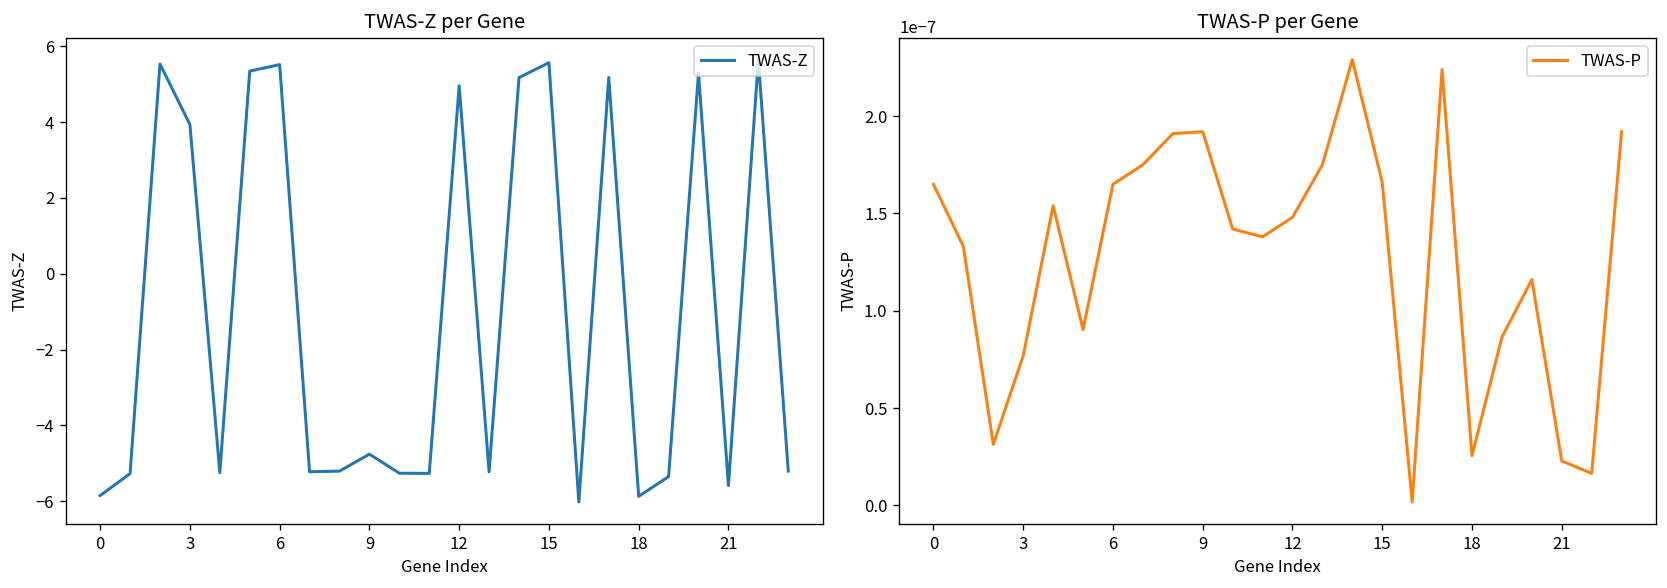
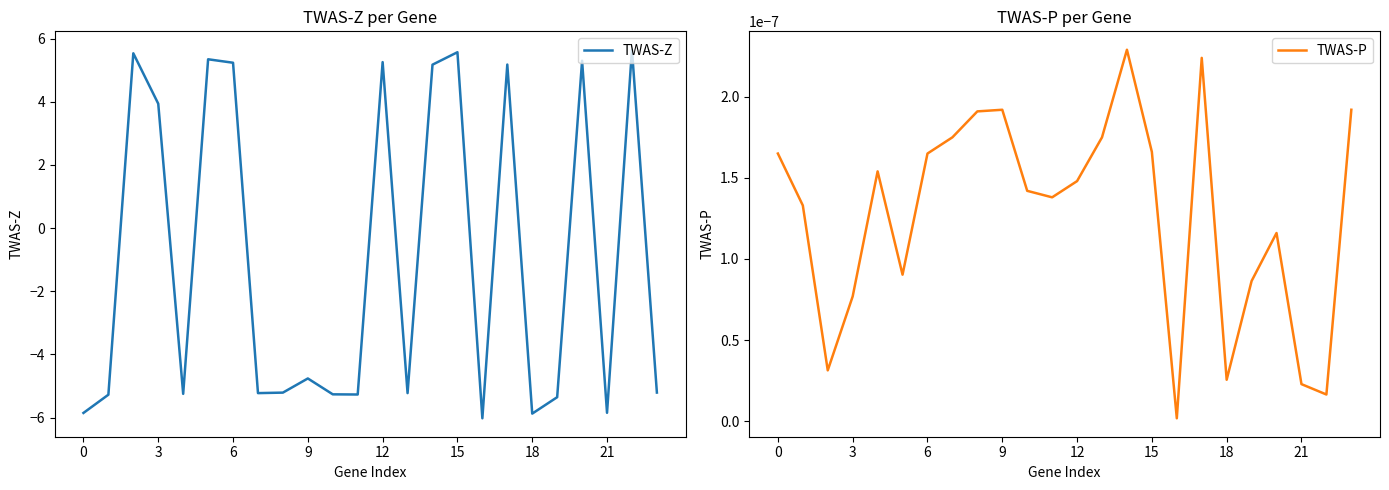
TWAS-Z per Gene, 6: 5.5 -> 5.2
TWAS-Z per Gene, 12: 5.0 -> 5.3
TWAS-Z per Gene, 21: -5.6 -> -5.8
